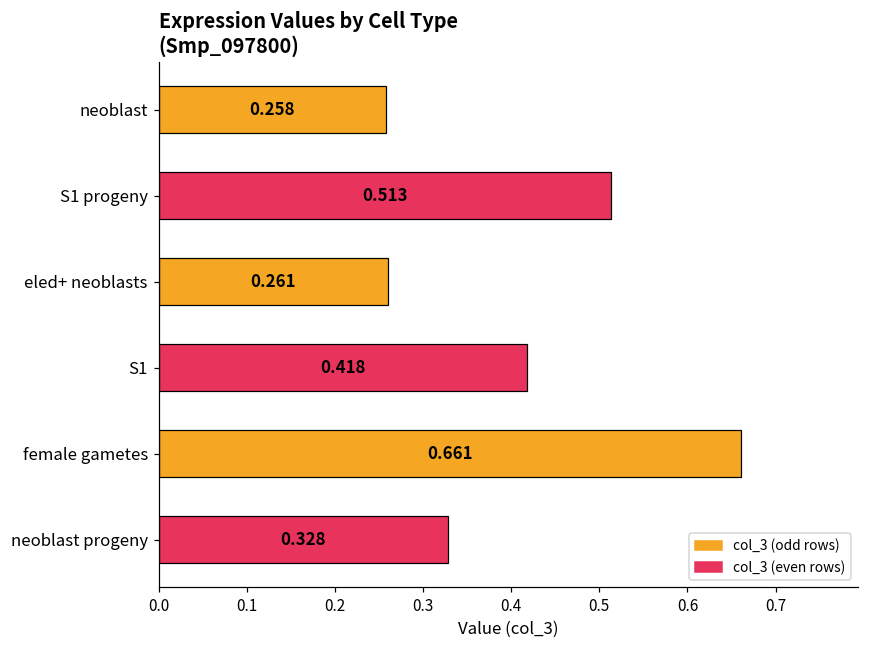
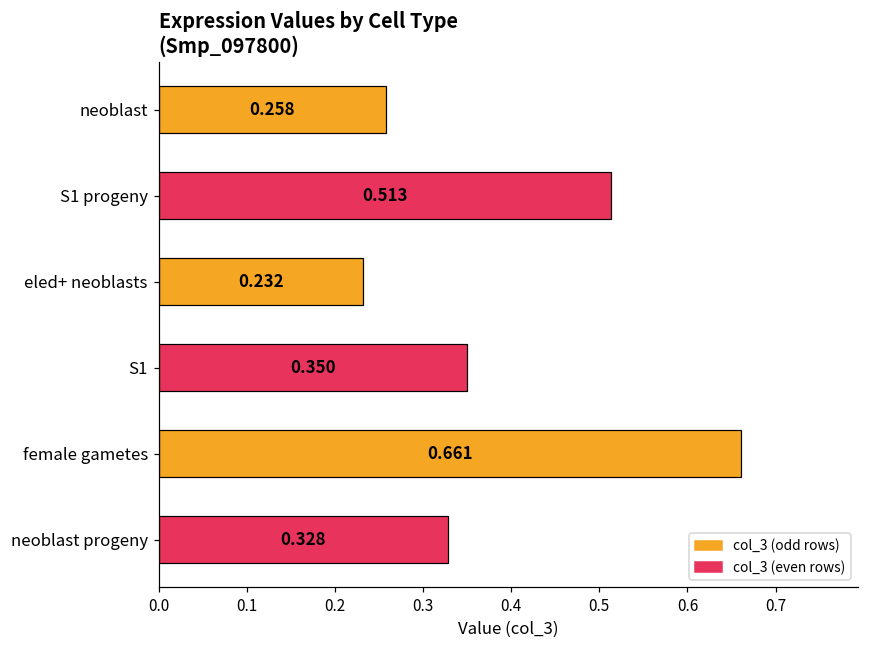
eled+ neoblasts: 0.261 -> 0.232
S1: 0.418 -> 0.350
